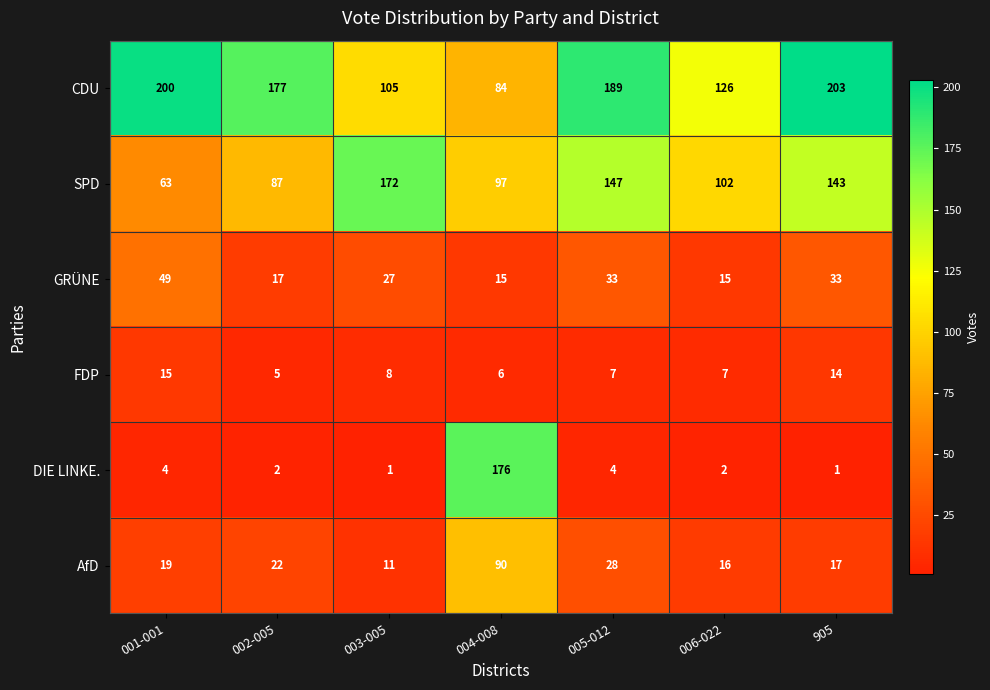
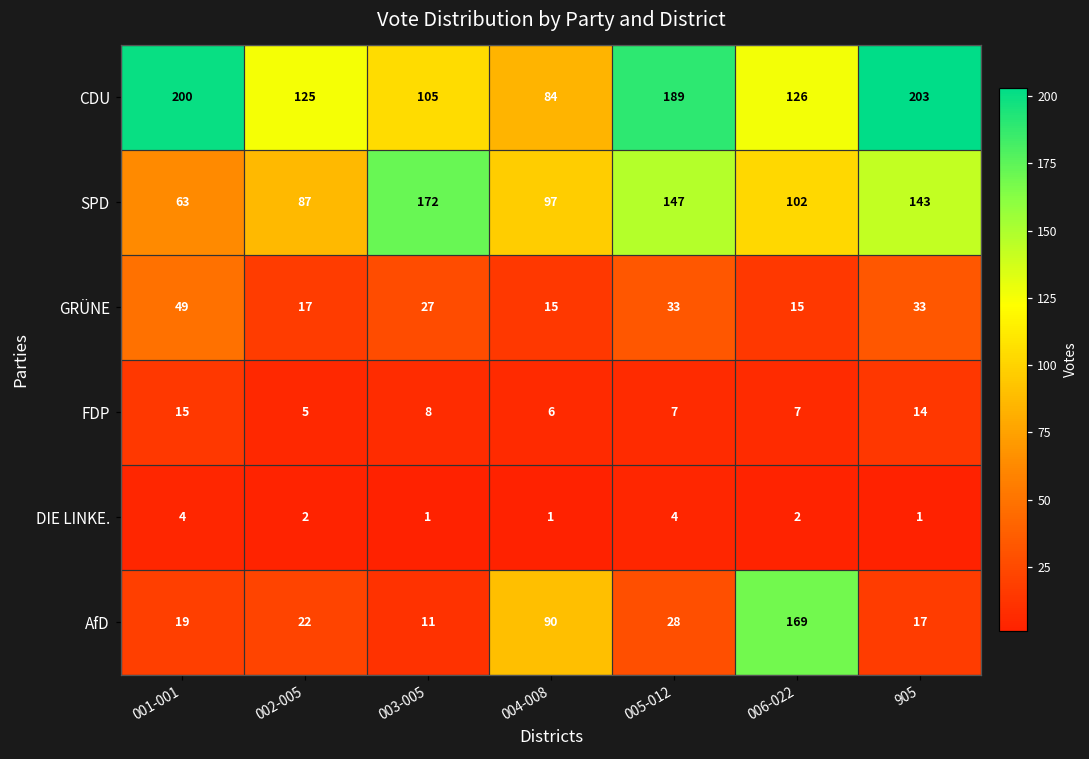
CDU, 002-005: 177 -> 125
DIE LINKE., 004-008: 176 -> 1
AfD, 006-022: 16 -> 169
